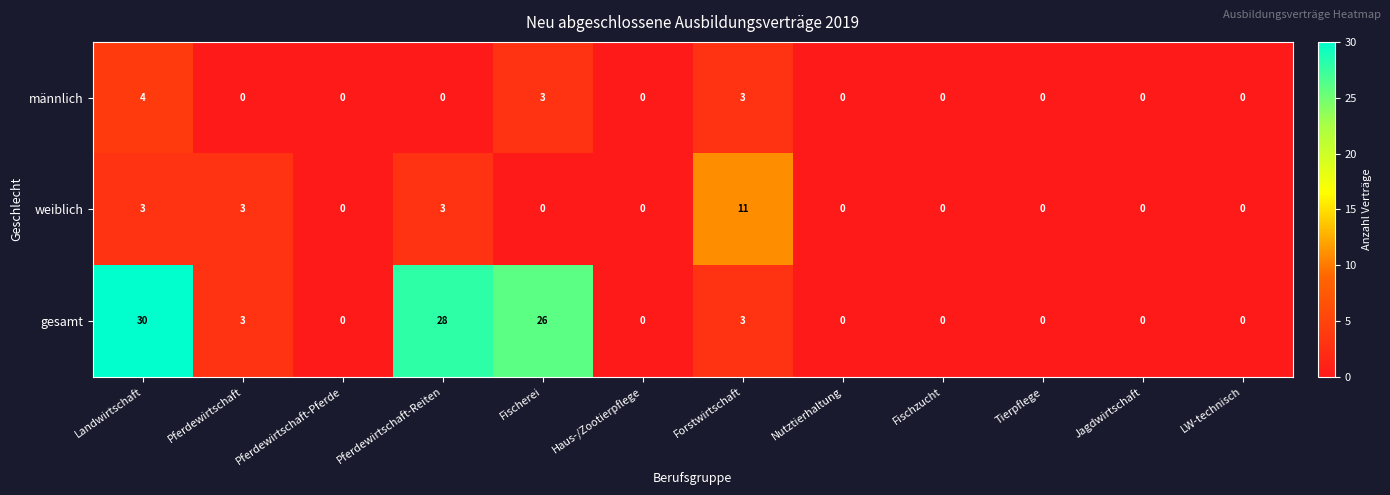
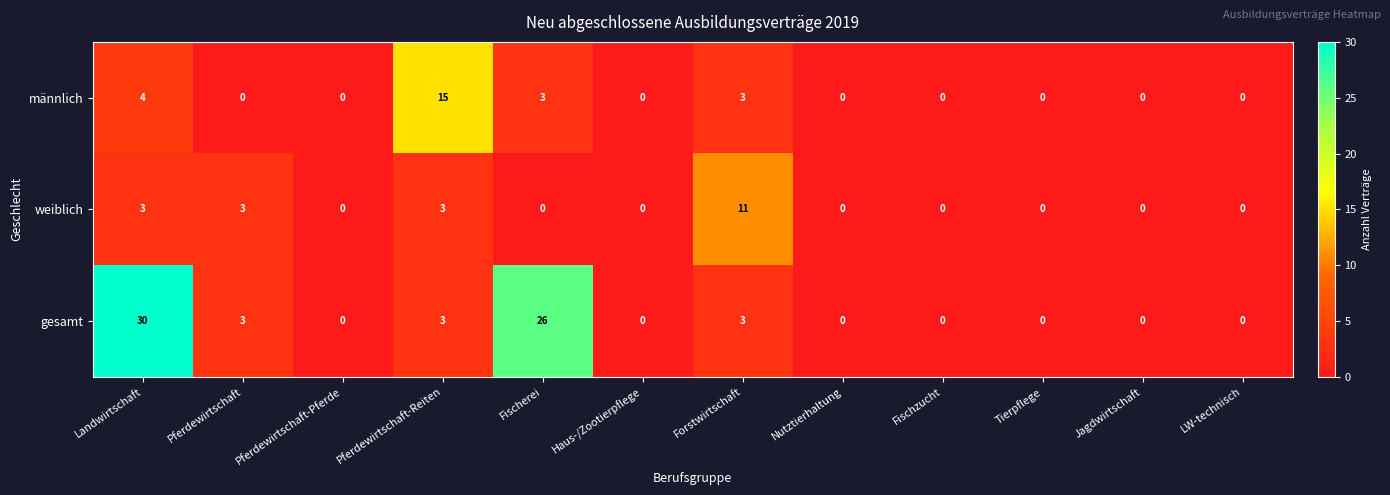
männlich, Pferdewirtschaft-Reiten: 0 -> 15
gesamt, Pferdewirtschaft-Reiten: 28 -> 3
